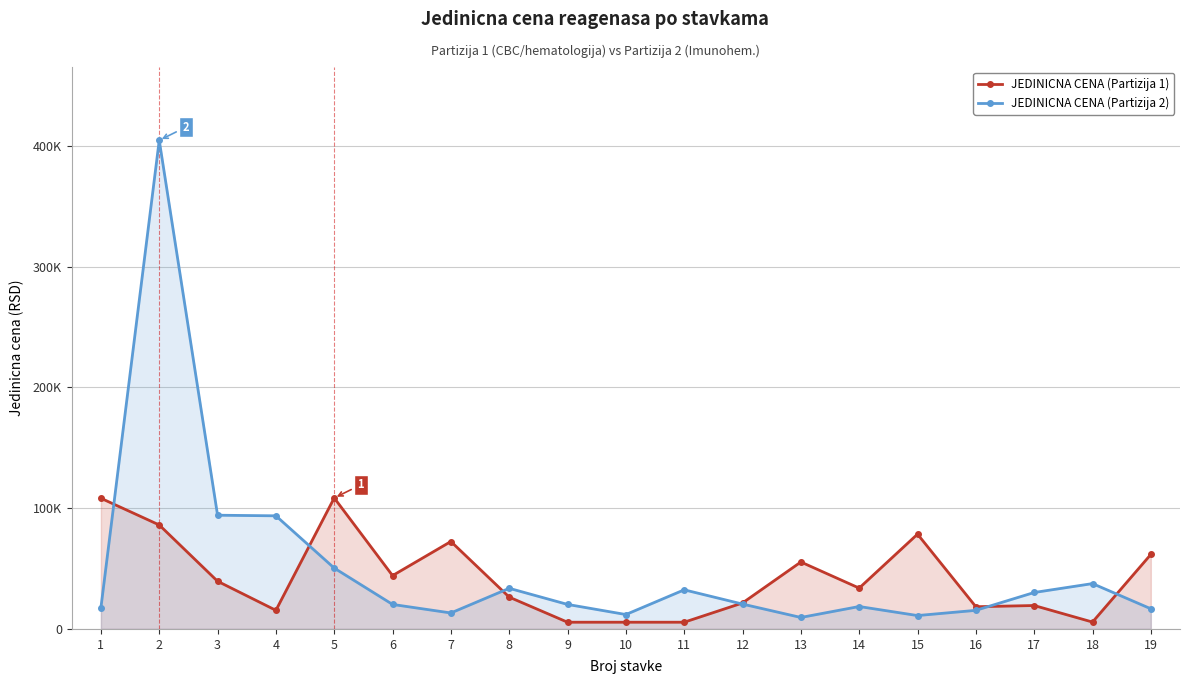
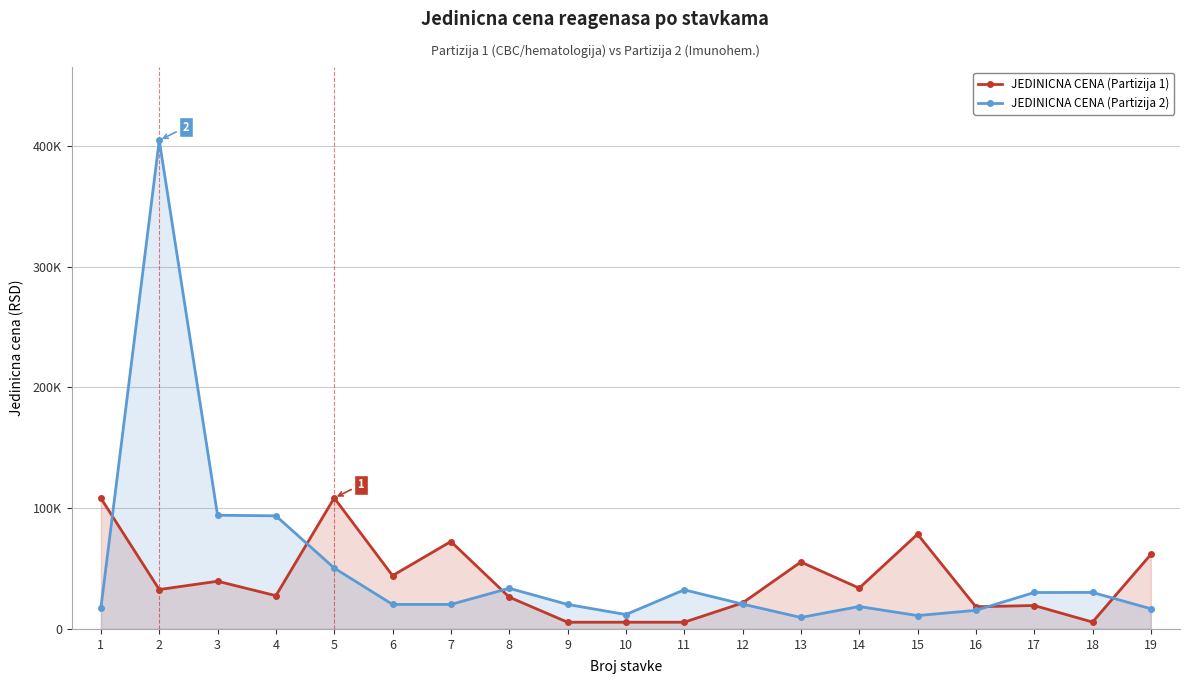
JEDINICNA CENA (Partizija 1), 2: 86000 -> 33000
JEDINICNA CENA (Partizija 1), 4: 15000 -> 28000
JEDINICNA CENA (Partizija 2), 7: 13000 -> 20000
JEDINICNA CENA (Partizija 2), 18: 38000 -> 30000
